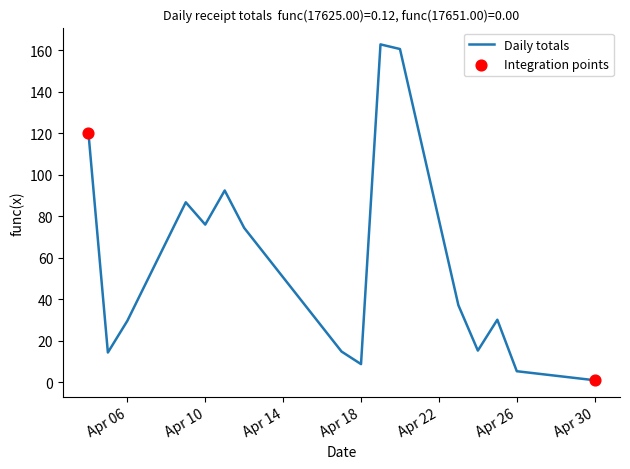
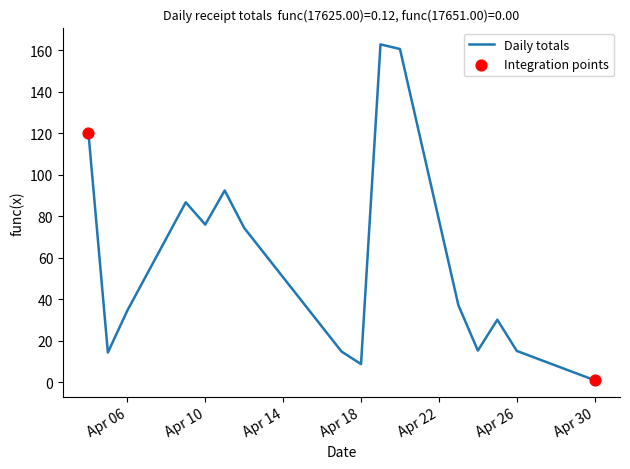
Daily totals, Apr 06: 30 -> 34
Daily totals, Apr 26: 5 -> 15
